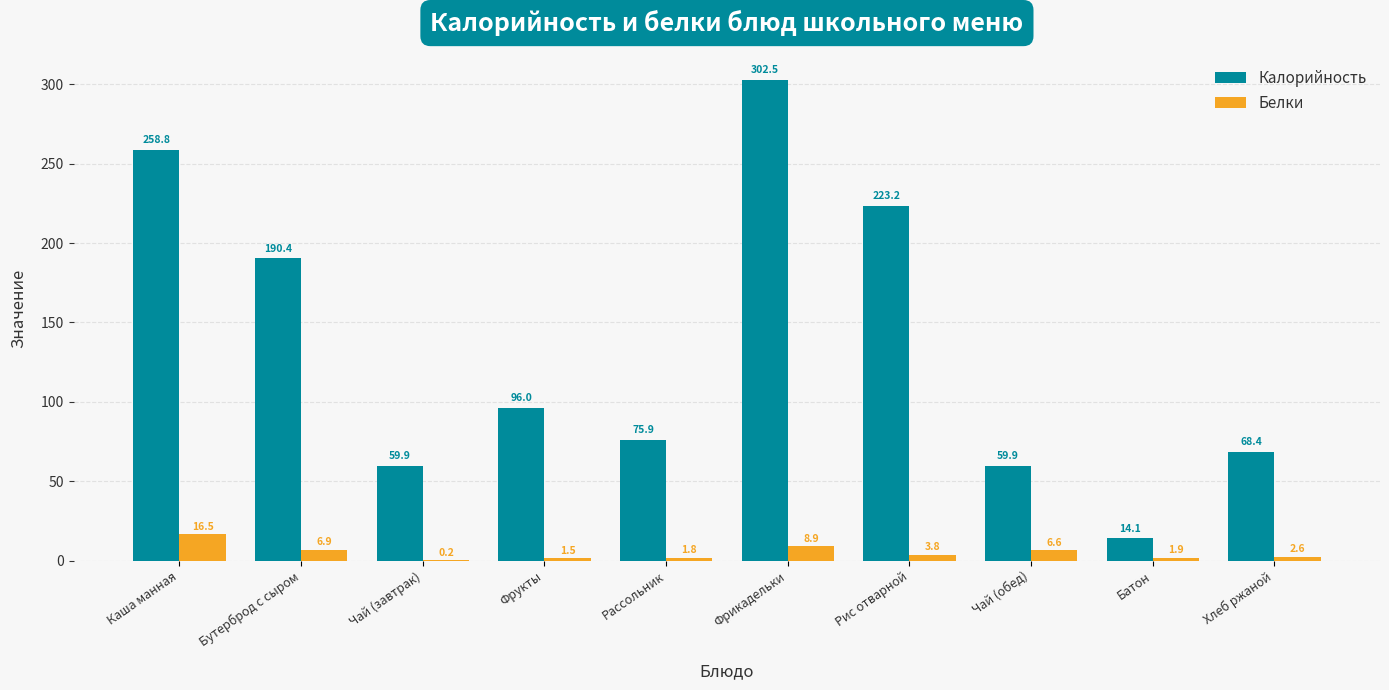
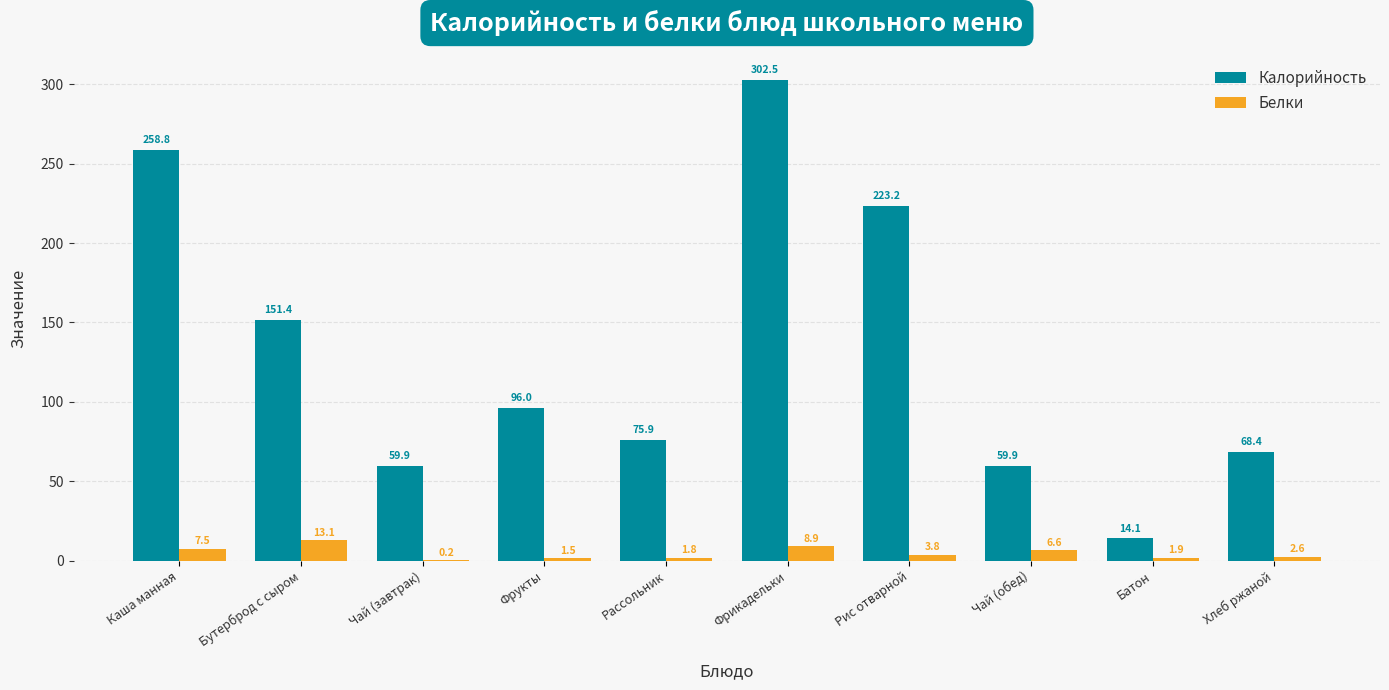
Белки, Каша манная: 16.5 -> 7.5
Калорийность, Бутерброд с сыром: 190.4 -> 151.4
Белки, Бутерброд с сыром: 6.9 -> 13.1
